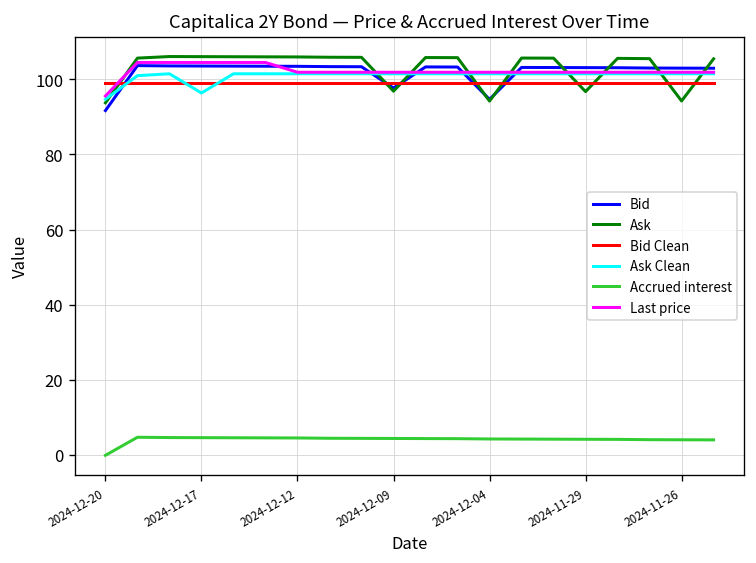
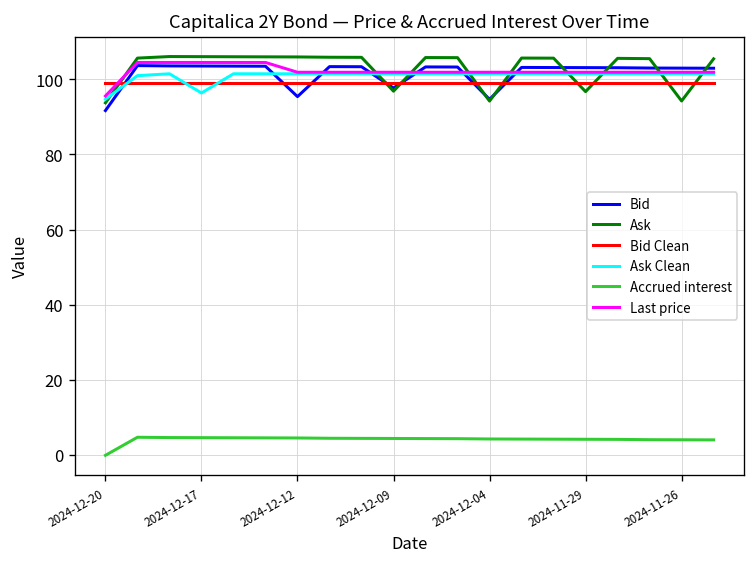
Bid, 2024-12-12: 103 -> 95
